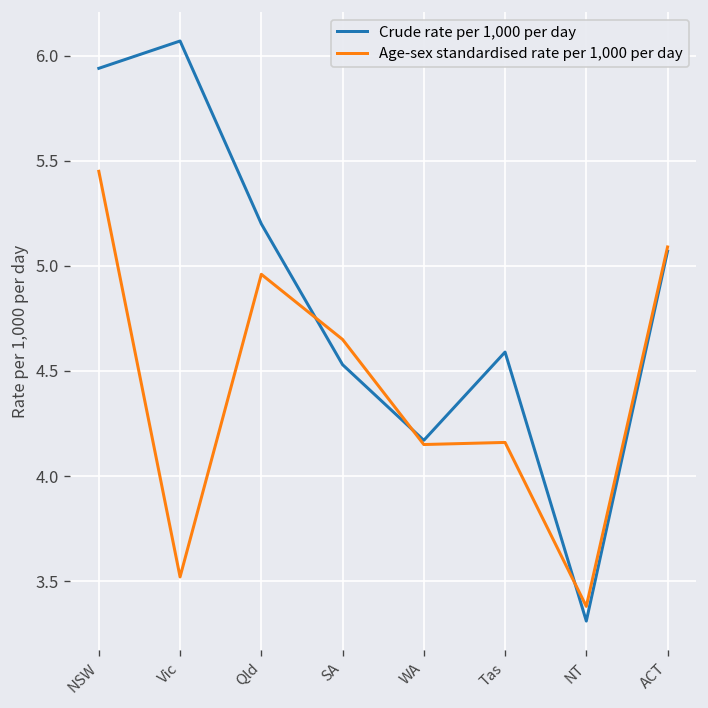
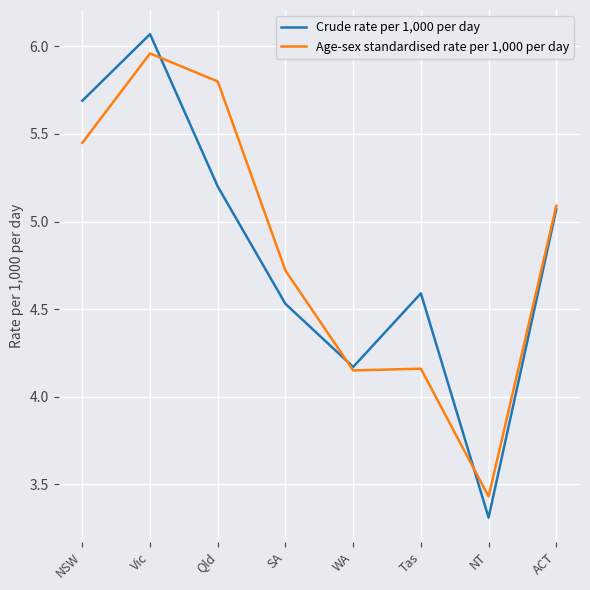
Crude rate per 1,000 per day, NSW: 5.94 -> 5.69
Age-sex standardised rate per 1,000 per day, Vic: 3.52 -> 5.96
Age-sex standardised rate per 1,000 per day, Qld: 4.96 -> 5.80
Age-sex standardised rate per 1,000 per day, SA: 4.65 -> 4.72
Age-sex standardised rate per 1,000 per day, NT: 3.38 -> 3.43
